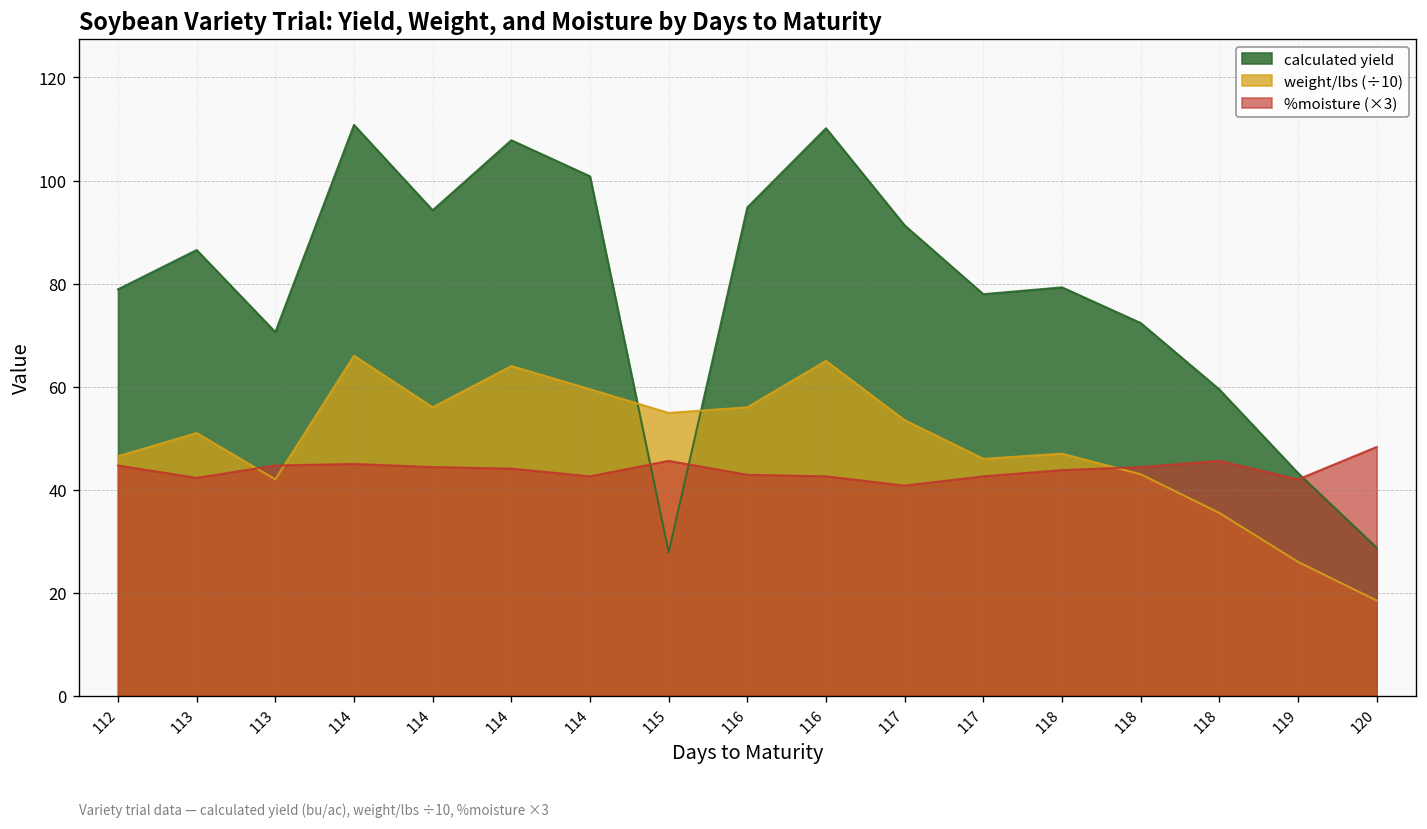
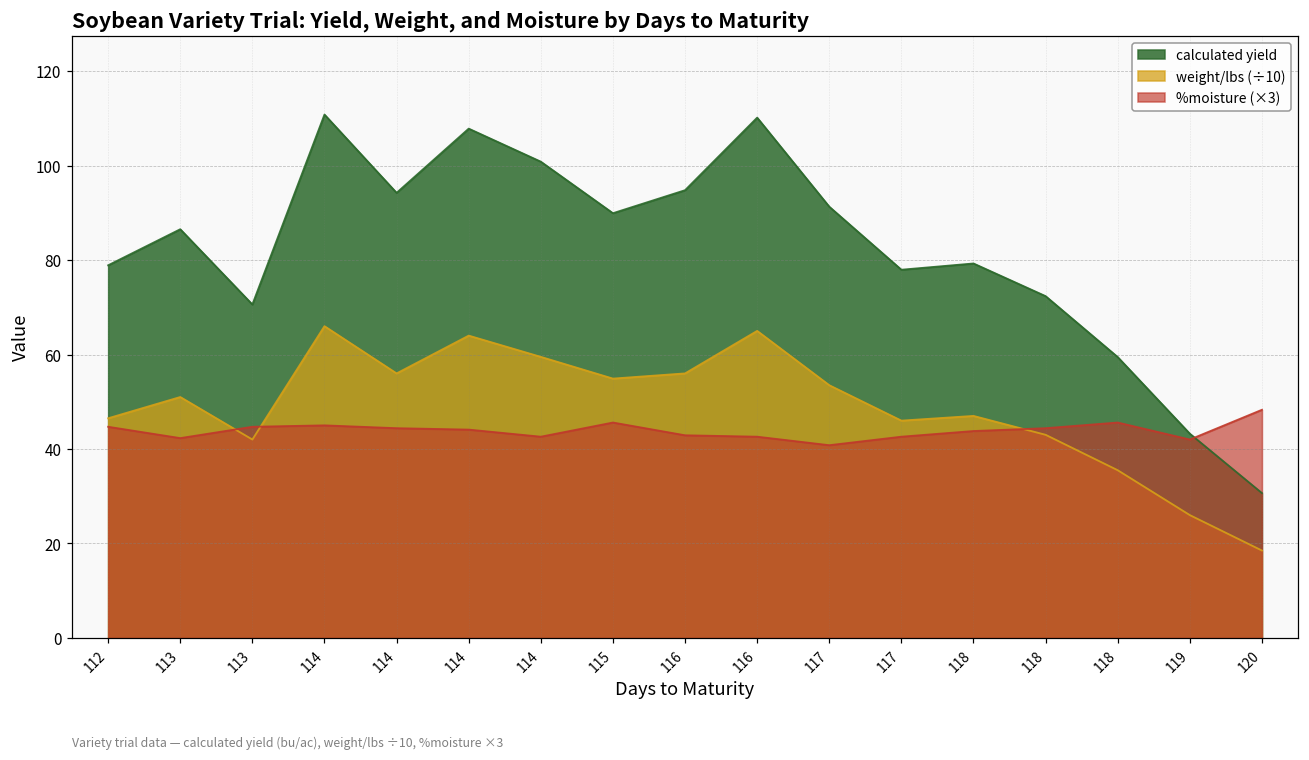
calculated yield, 115: 28 -> 90
calculated yield, 120: 29 -> 31
